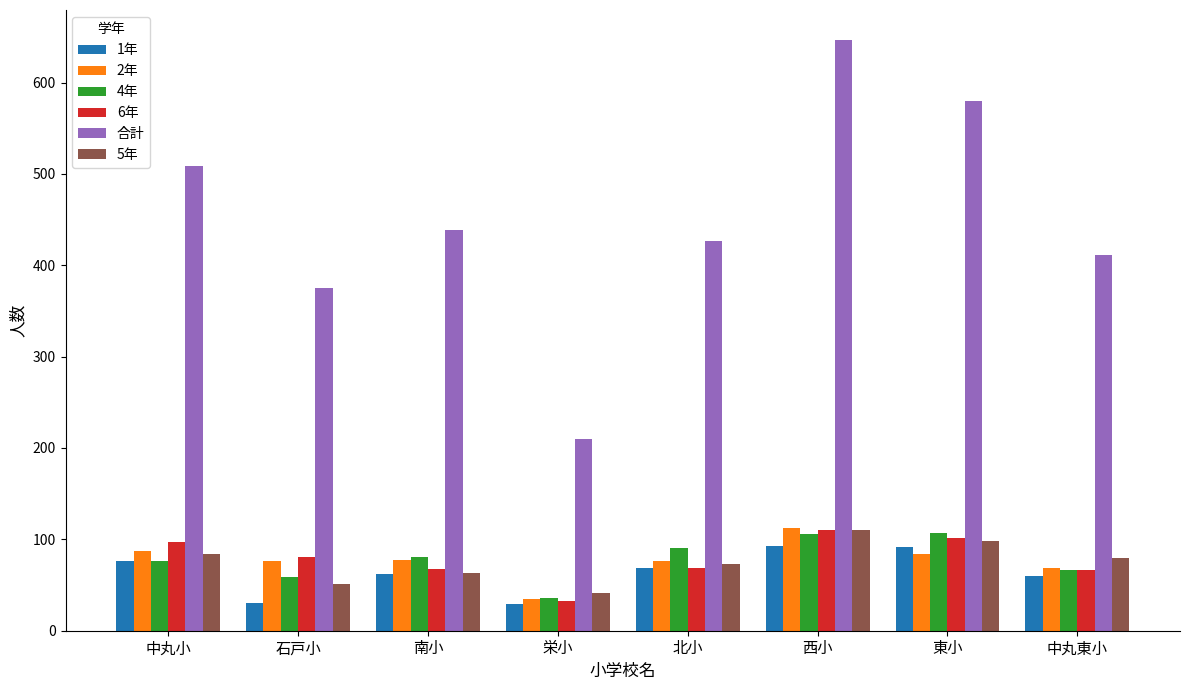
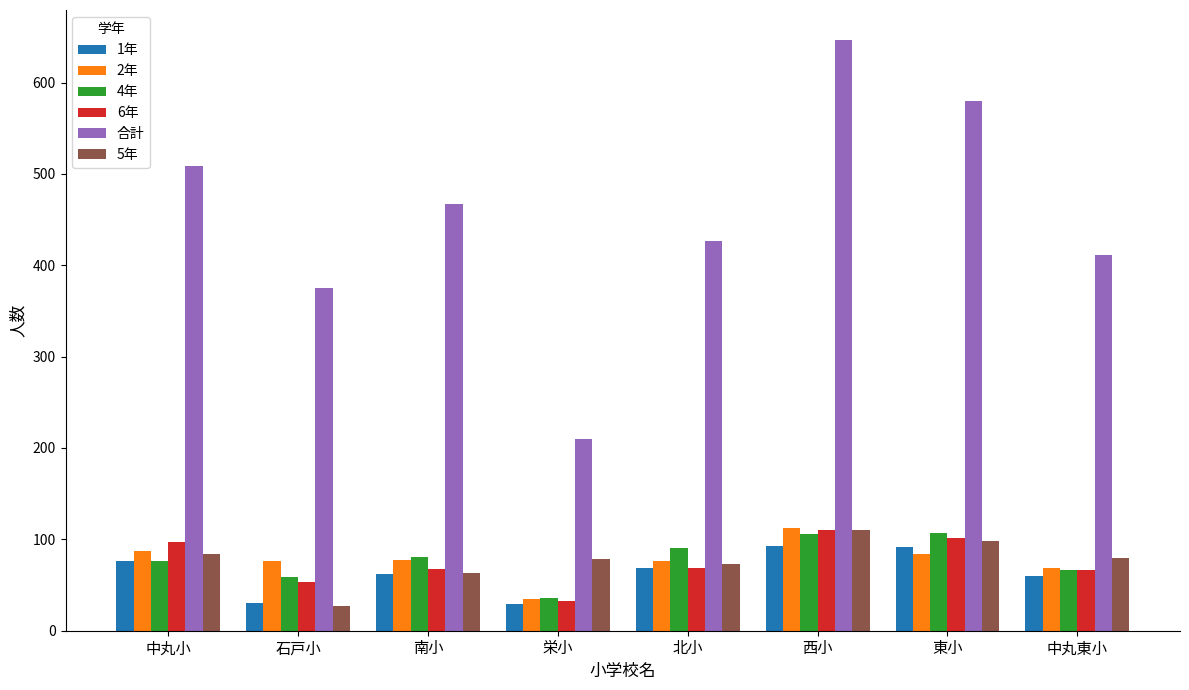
6年, 石戸小: 80 -> 50
5年, 石戸小: 50 -> 30
合計, 南小: 440 -> 470
5年, 栄小: 40 -> 80
